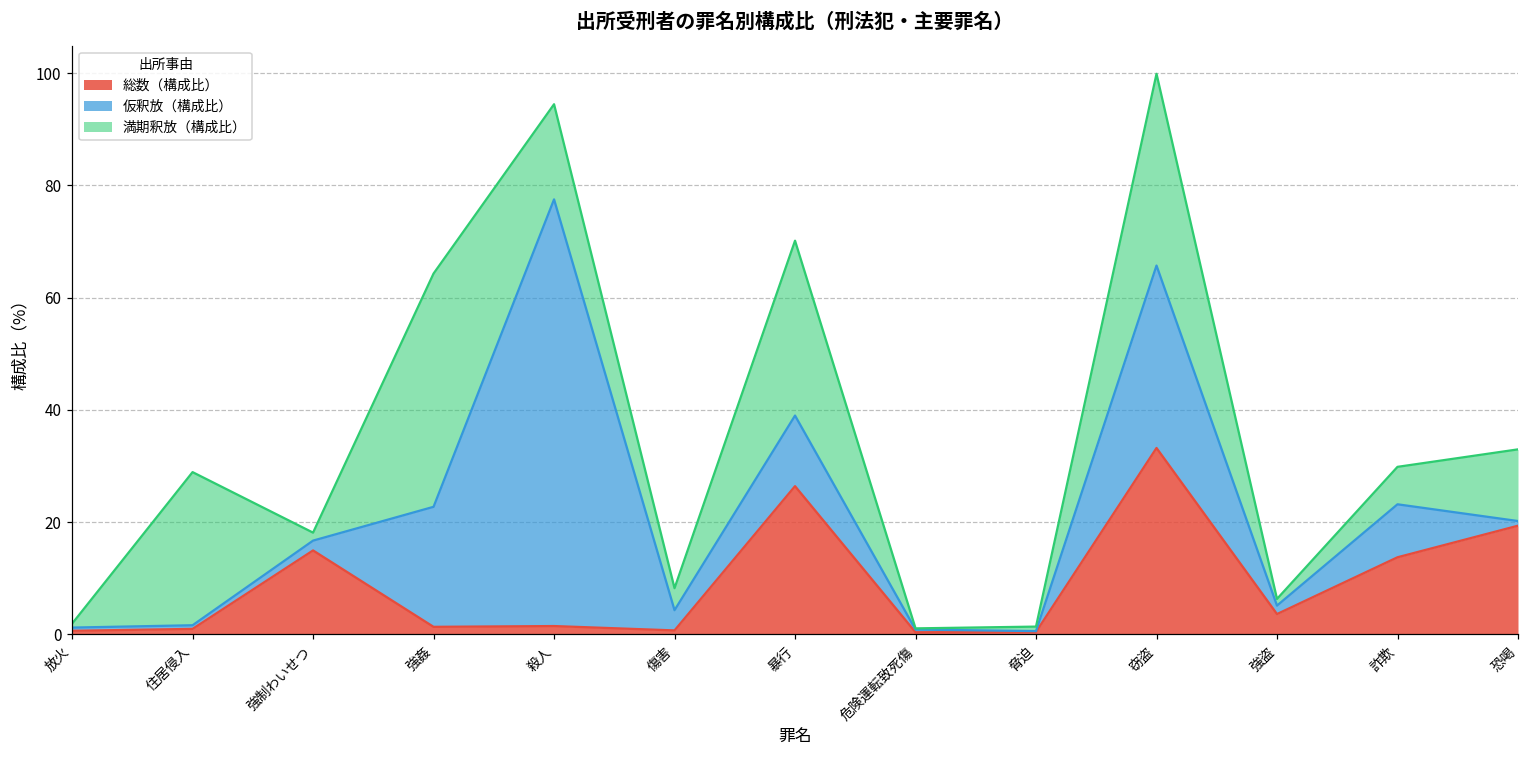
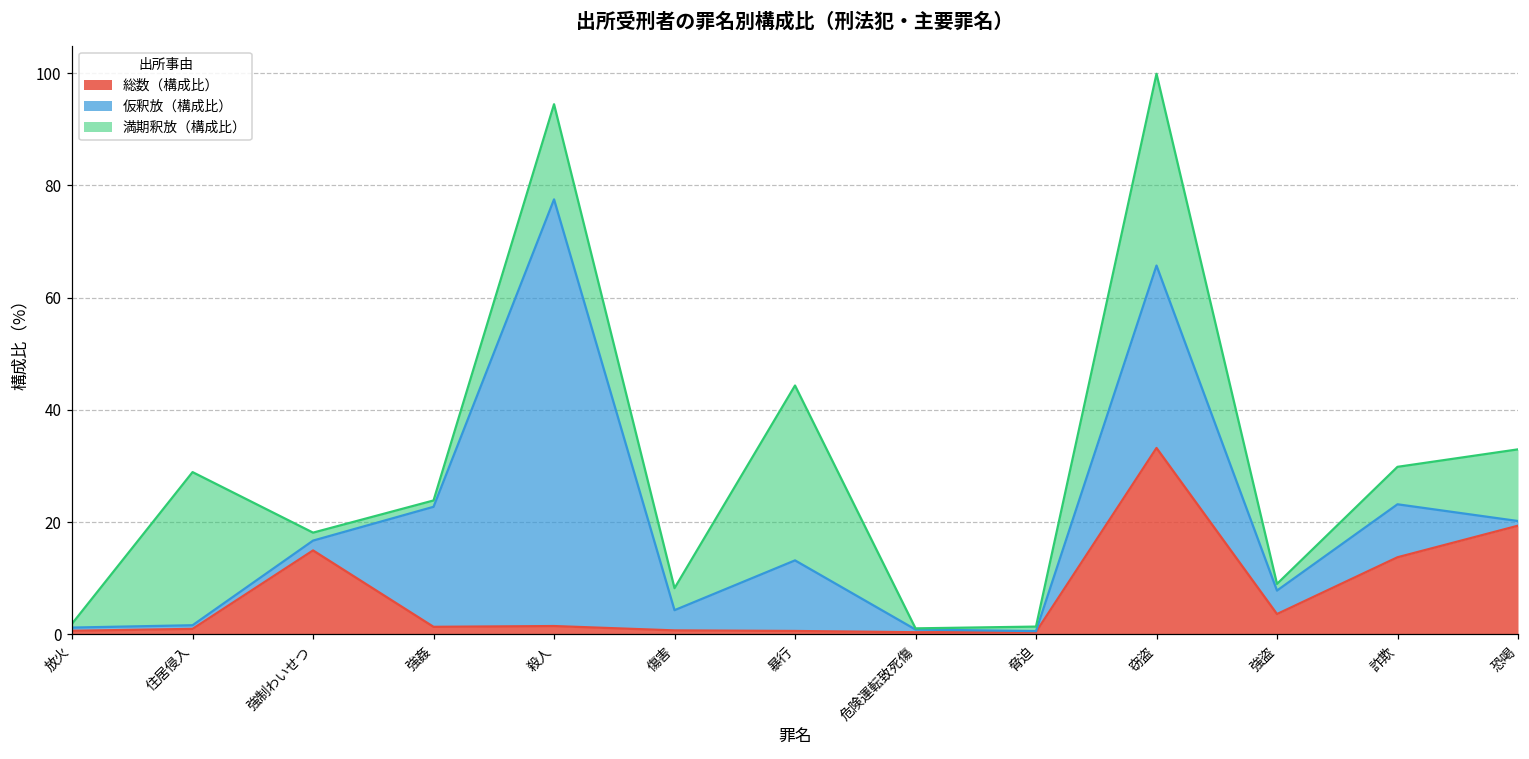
満期釈放（構成比）, 強姦: 42 -> 1
総数（構成比）, 暴行: 26 -> 1
仮釈放（構成比）, 強盗: 2 -> 4
